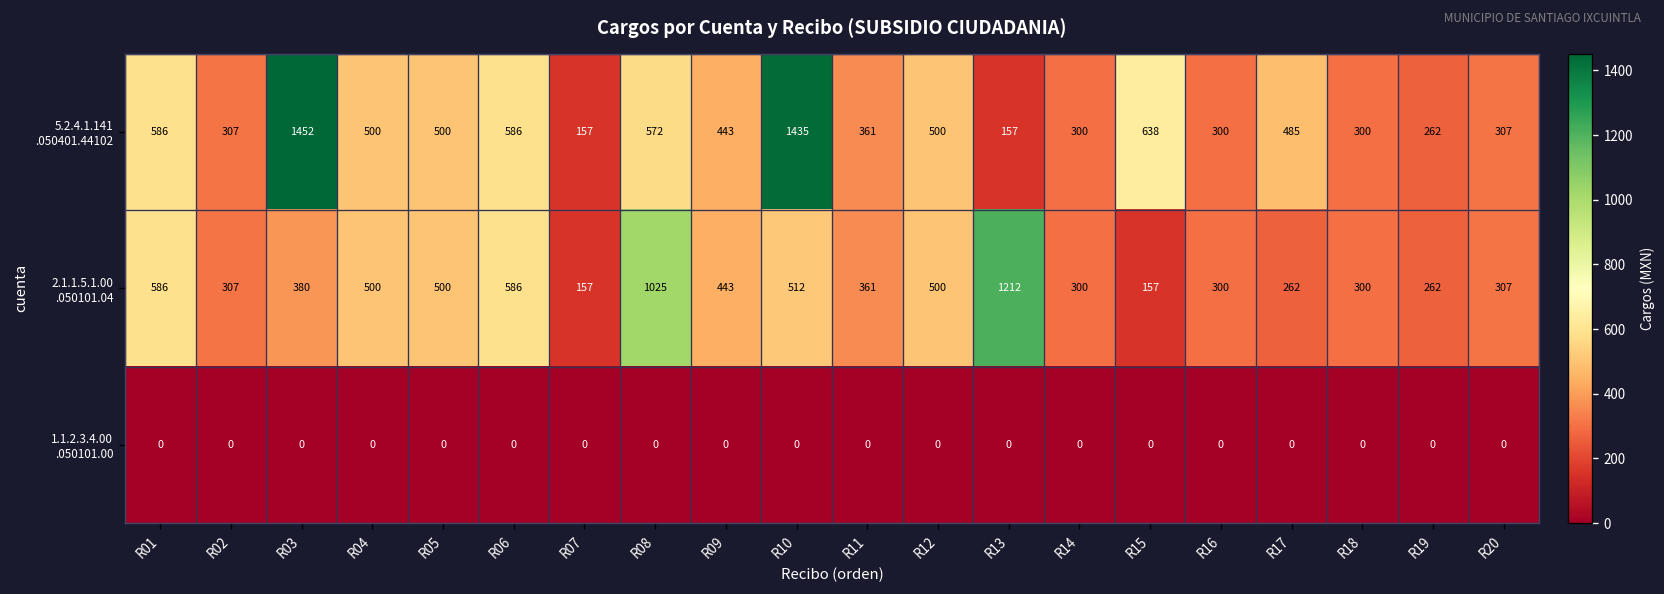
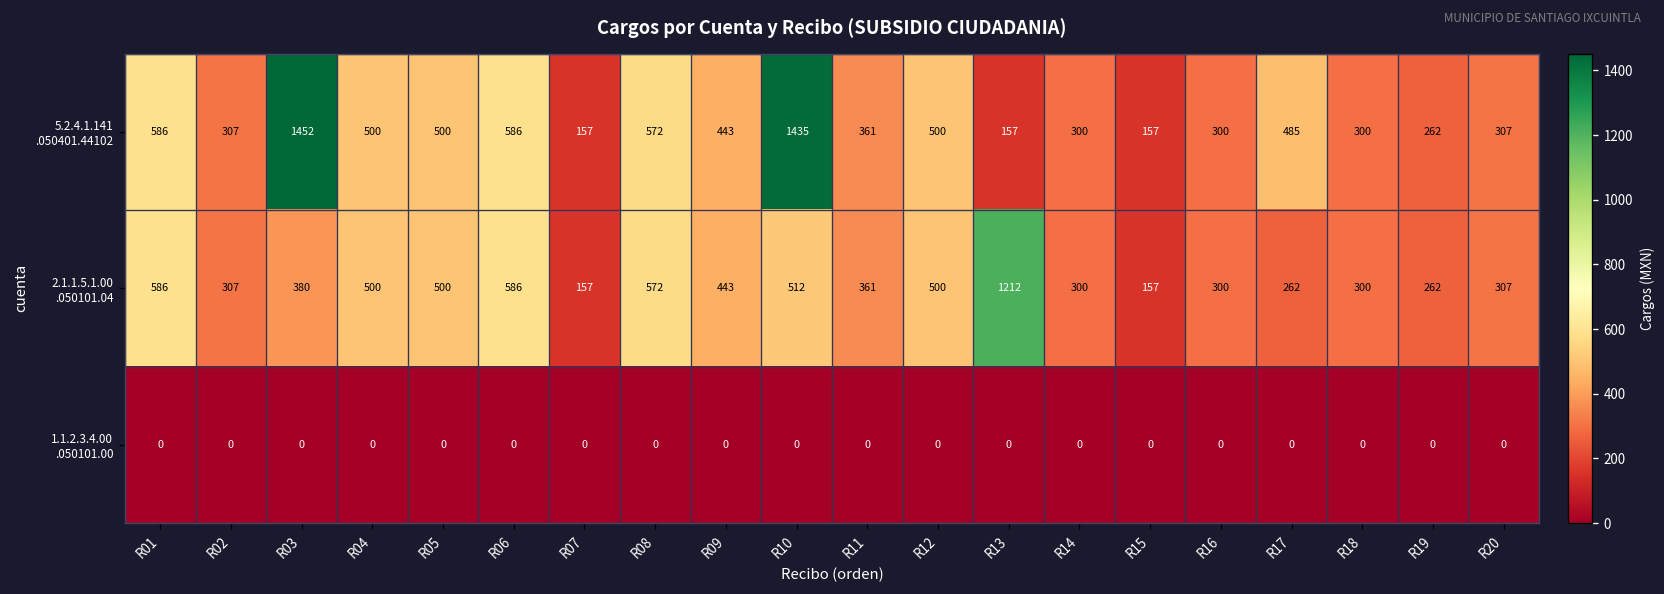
5.2.4.1.141 .050401.44102, R15: 638 -> 157
2.1.1.5.1.00 .050101.04, R08: 1025 -> 572
